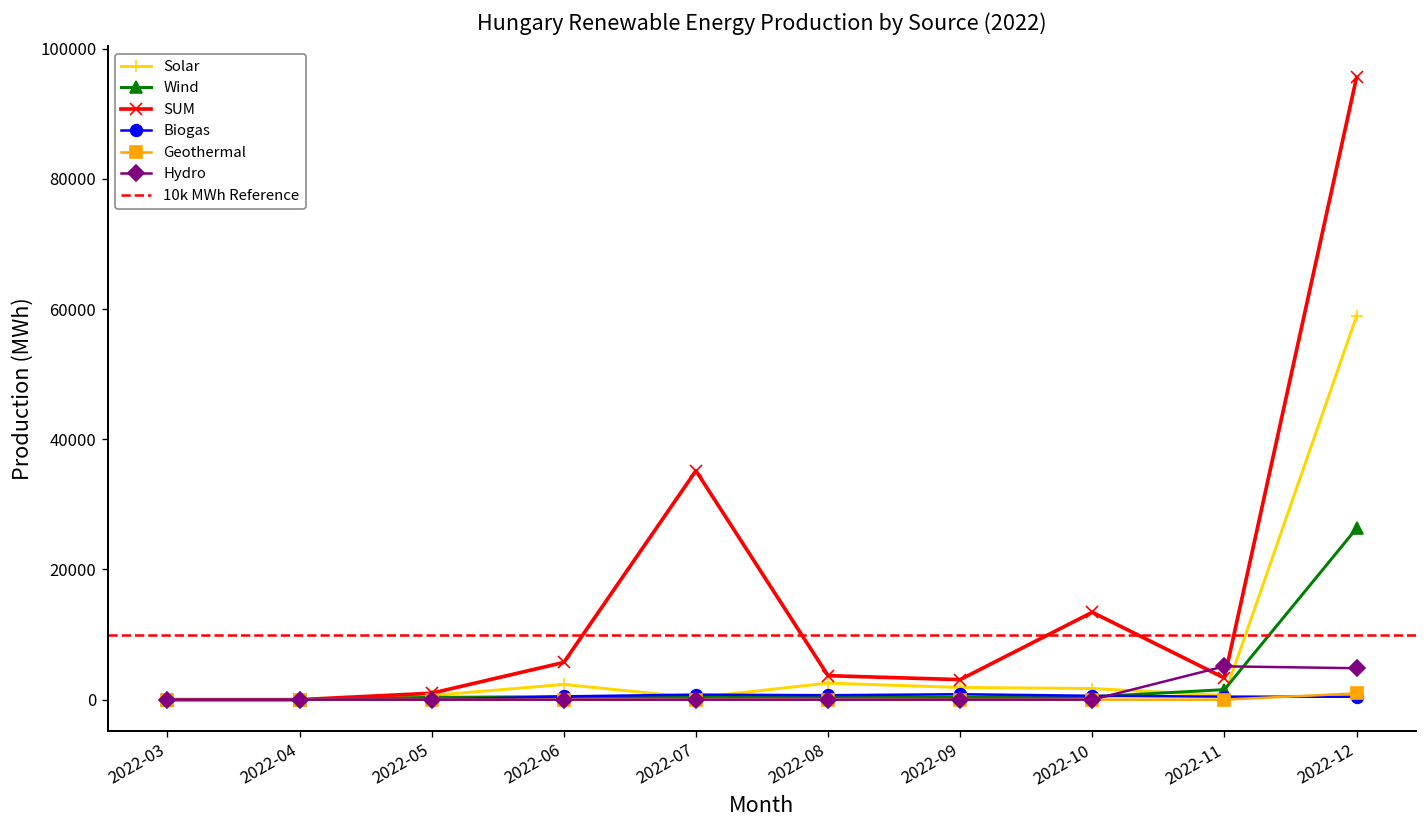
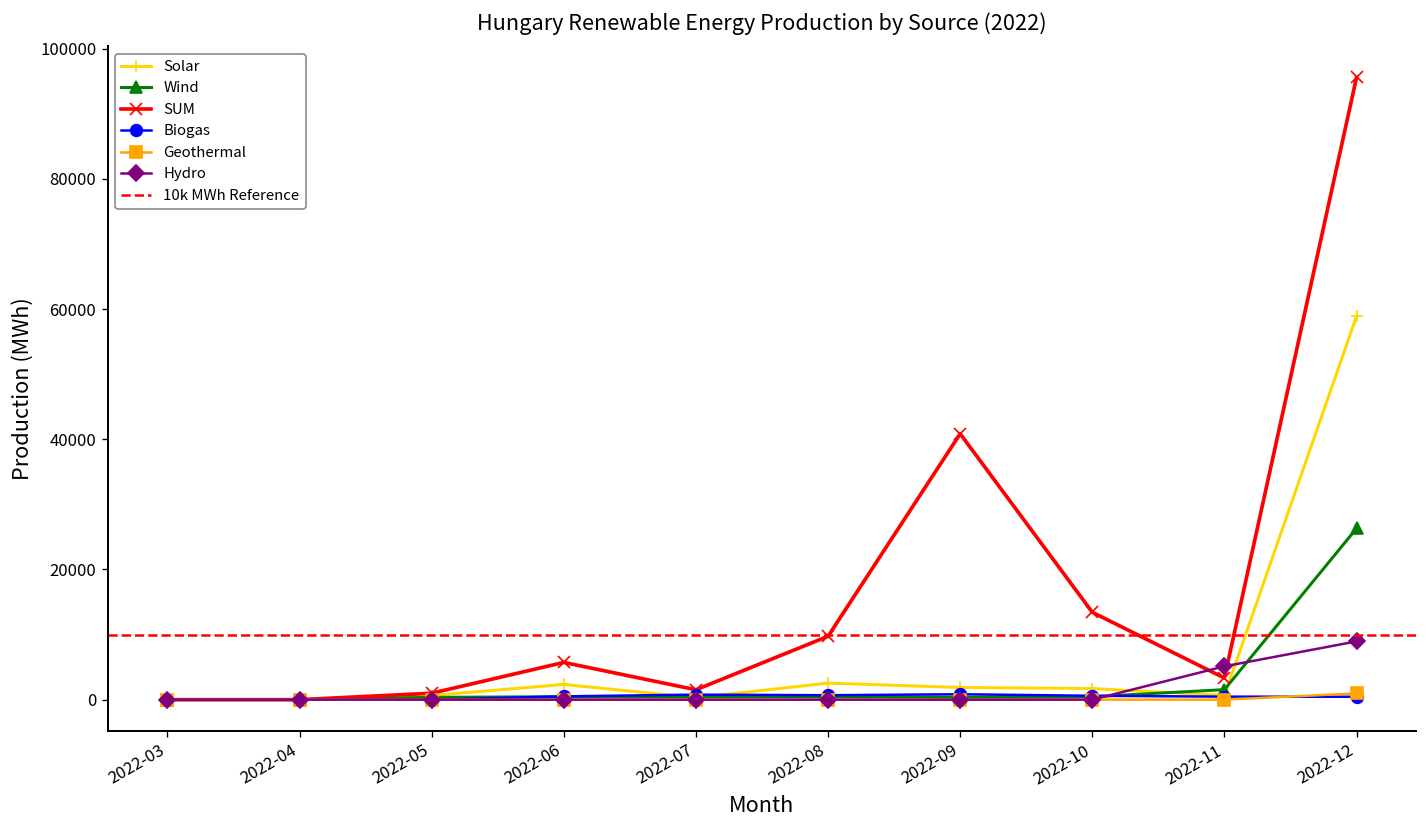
SUM, 2022-07: 35000 -> 2000
SUM, 2022-08: 4000 -> 10000
SUM, 2022-09: 3000 -> 41000
Hydro, 2022-12: 5000 -> 9000
